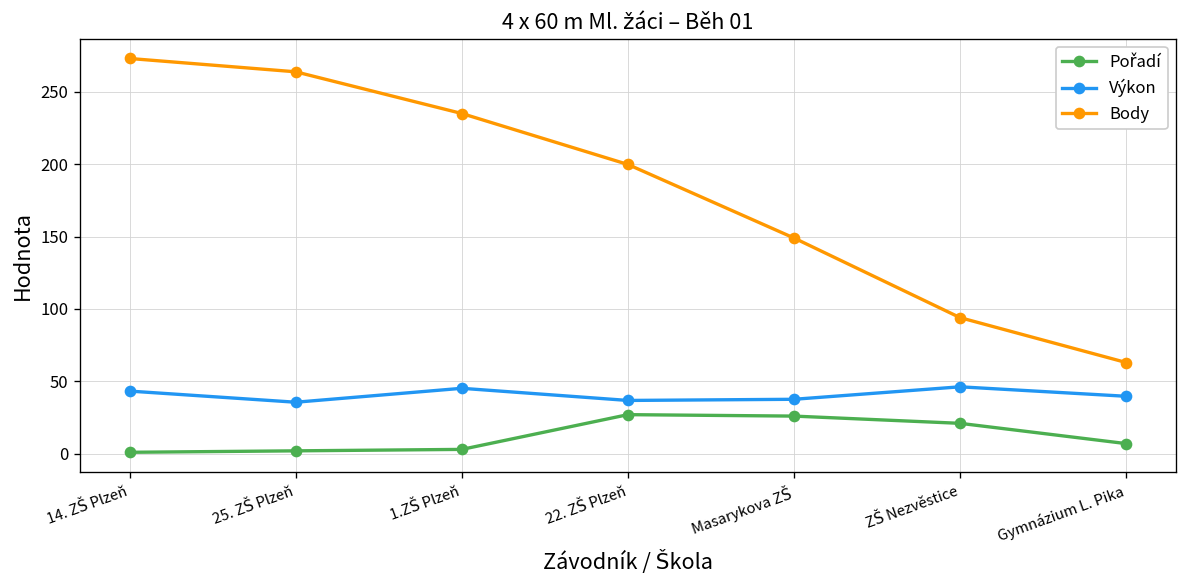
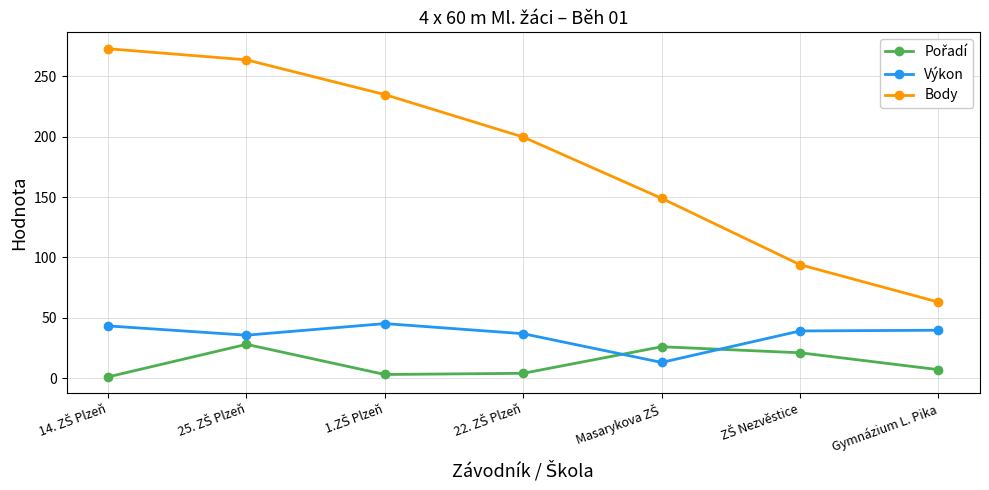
Pořadí, 25. ZŠ Plzeň: 2 -> 28
Pořadí, 22. ZŠ Plzeň: 27 -> 4
Výkon, Masarykova ZŠ: 38 -> 13
Výkon, ZŠ Nezvěstice: 46 -> 39
